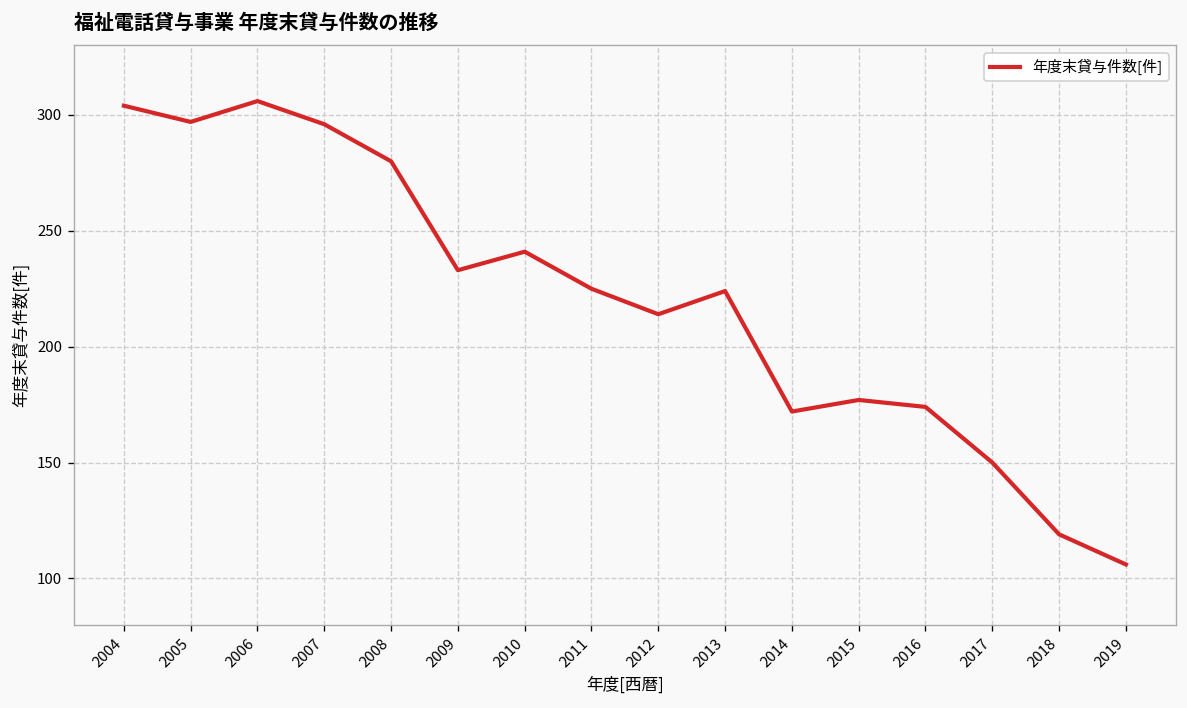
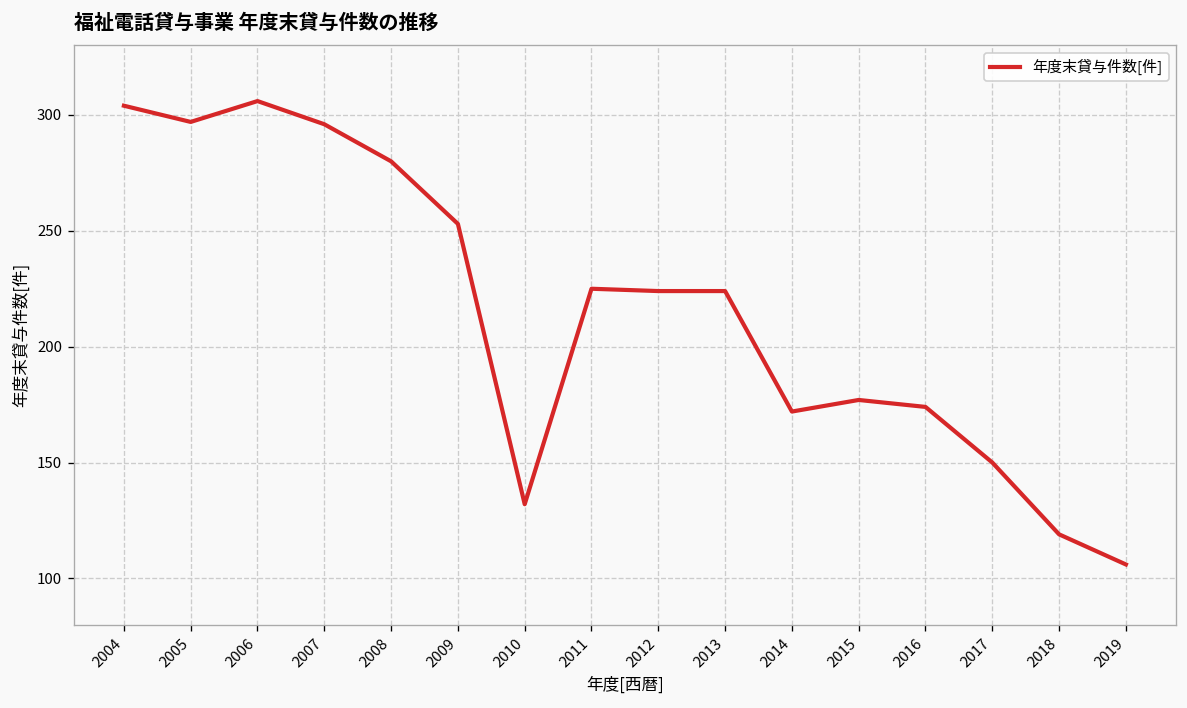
2009: 233 -> 253
2010: 241 -> 132
2012: 214 -> 224
